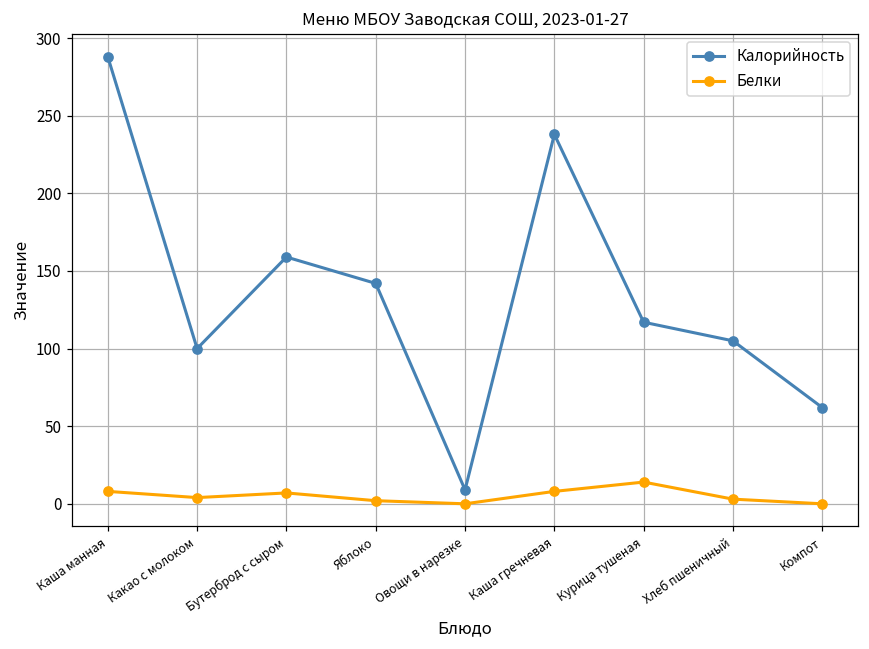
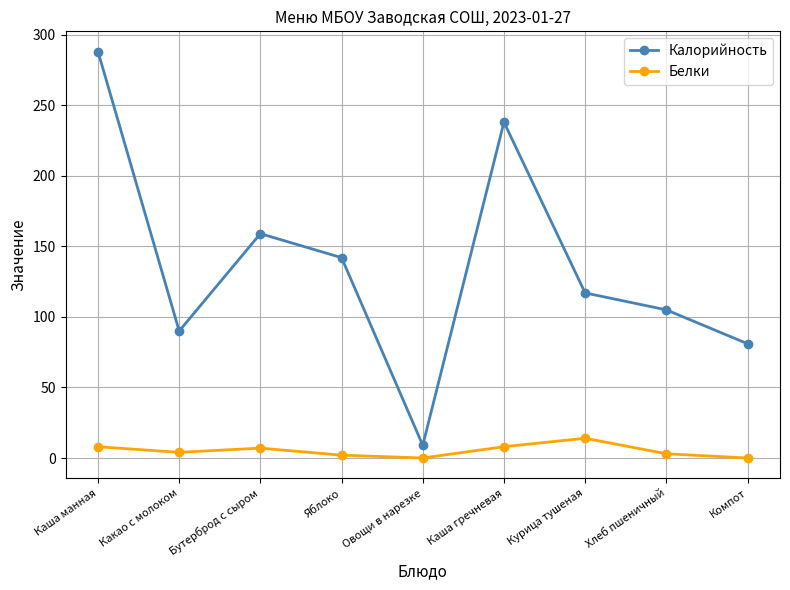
Калорийность, Какао с молоком: 100 -> 90
Калорийность, Компот: 62 -> 81
